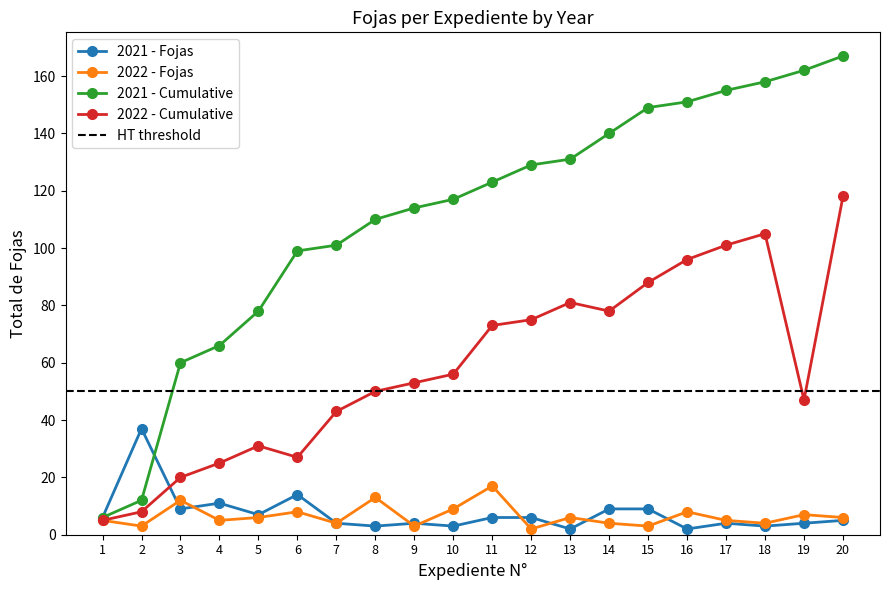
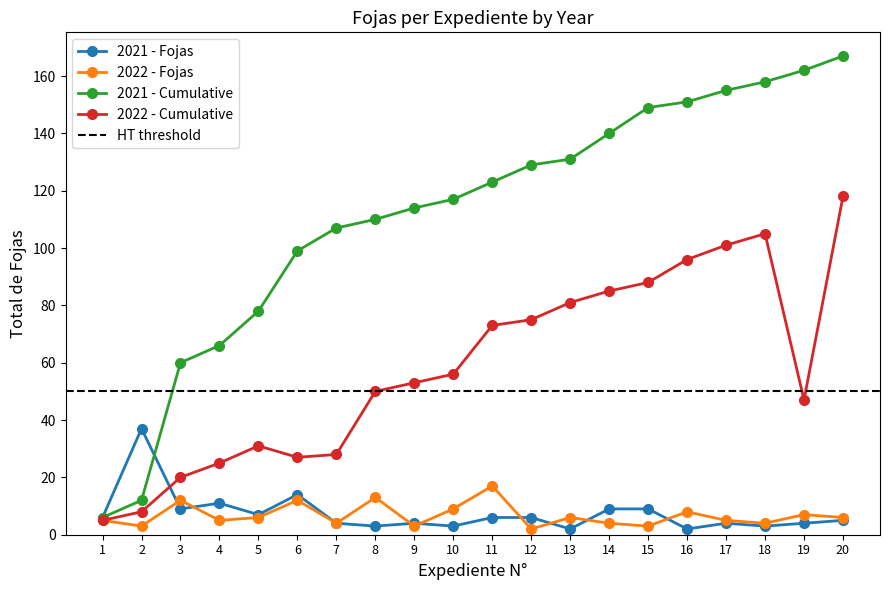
2022 - Fojas, 6: 8 -> 12
2021 - Cumulative, 7: 101 -> 107
2022 - Cumulative, 7: 43 -> 28
2022 - Cumulative, 14: 78 -> 85
